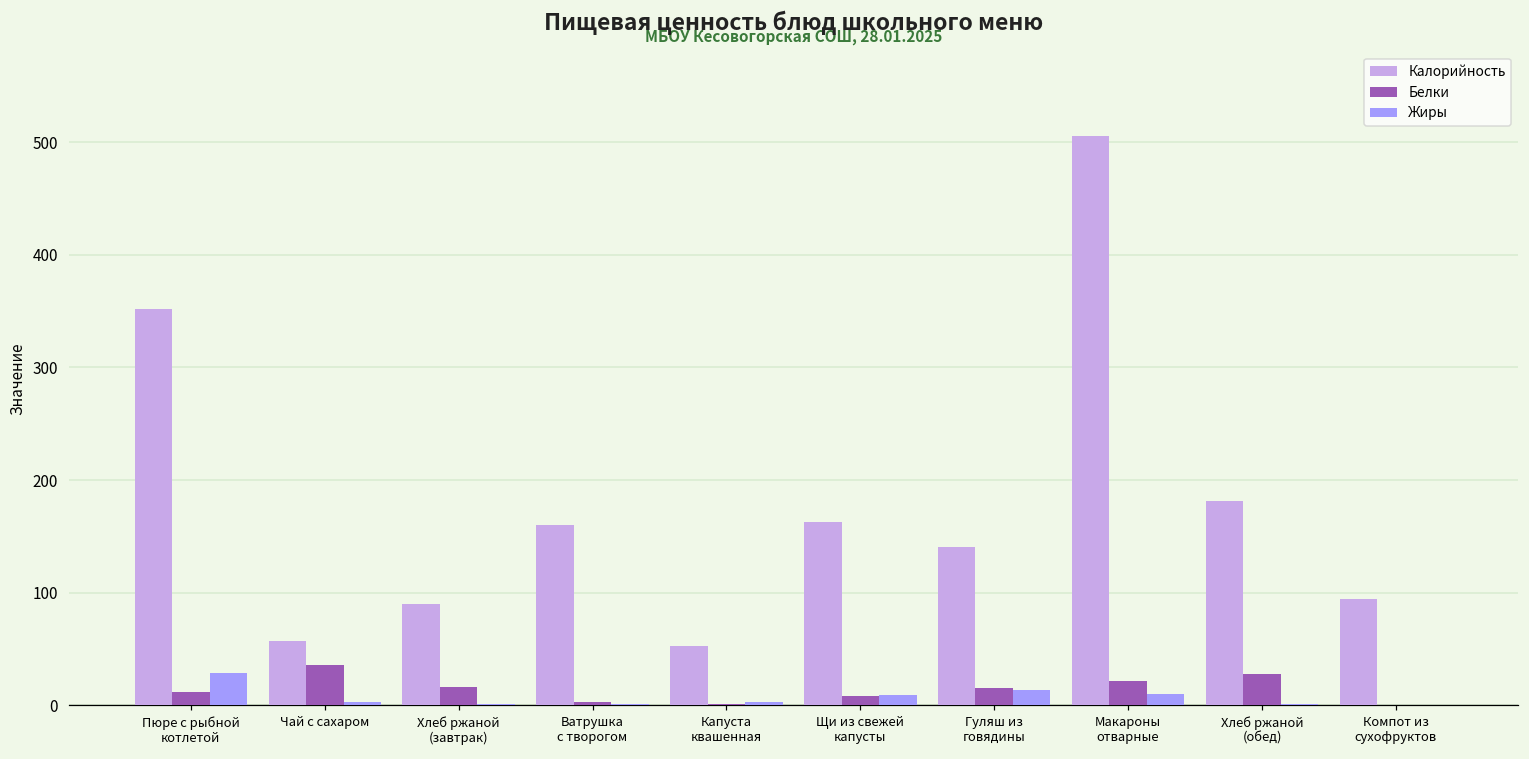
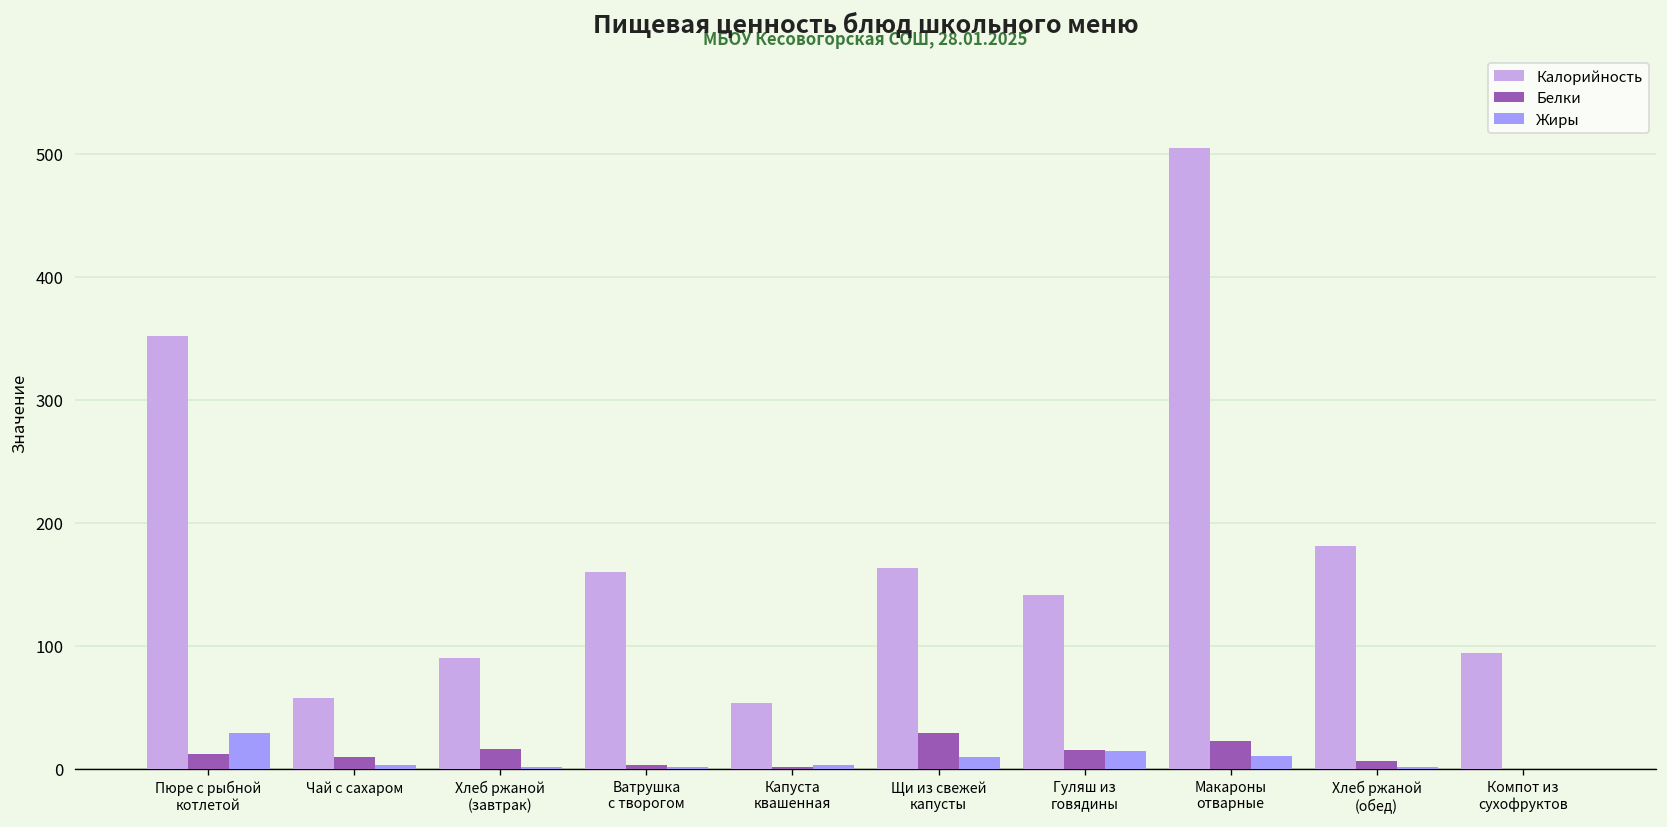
Белки, Чай с сахаром: 36 -> 9
Белки, Щи из свежей капусты: 8 -> 29
Белки, Хлеб ржаной (обед): 28 -> 6
